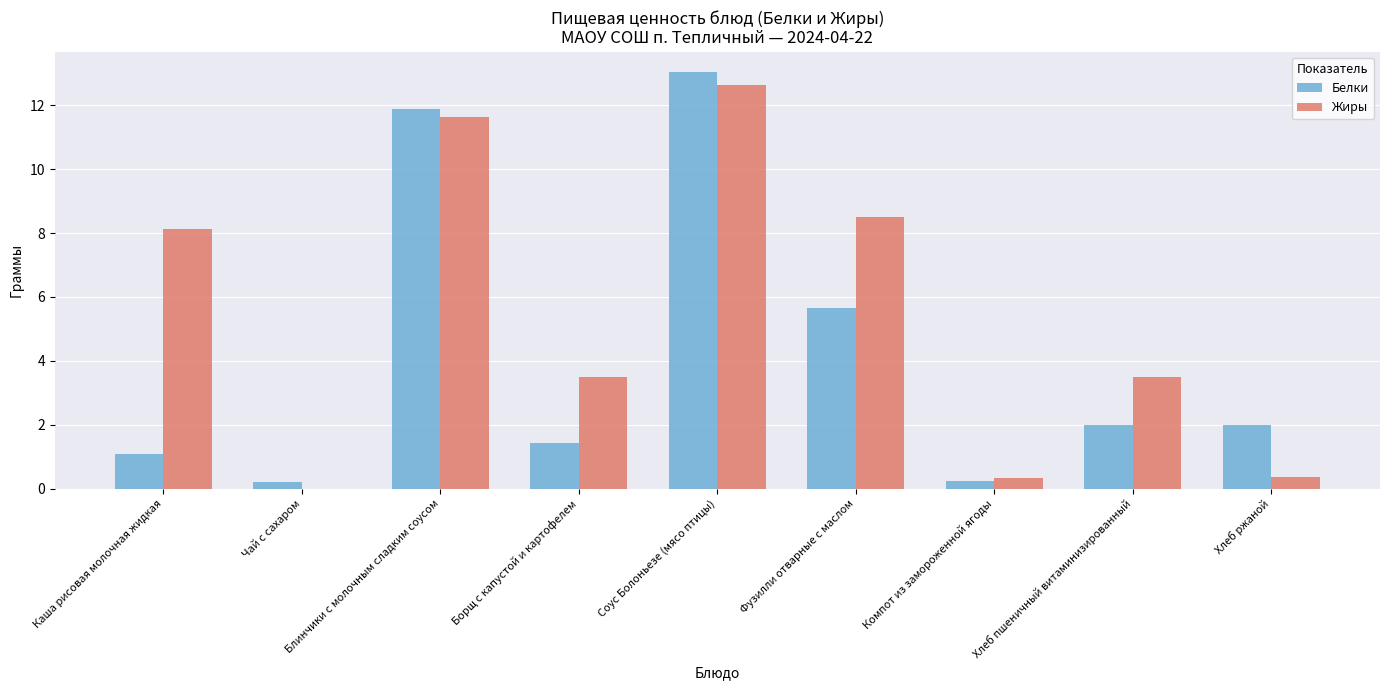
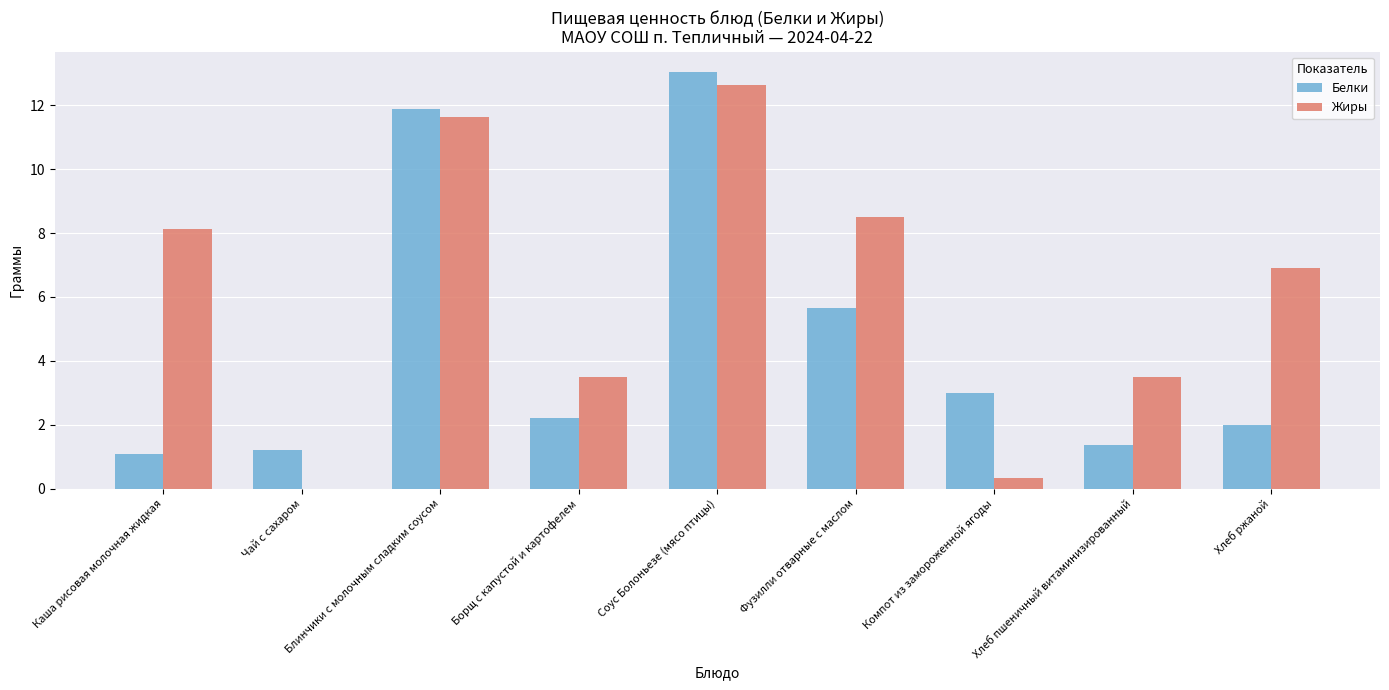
Белки, Чай с сахаром: 0.2 -> 1.2
Белки, Борщ с капустой и картофелем: 1.4 -> 2.2
Белки, Компот из замороженной ягоды: 0.2 -> 3.0
Белки, Хлеб пшеничный витаминизированный: 2.0 -> 1.4
Жиры, Хлеб ржаной: 0.4 -> 6.9
